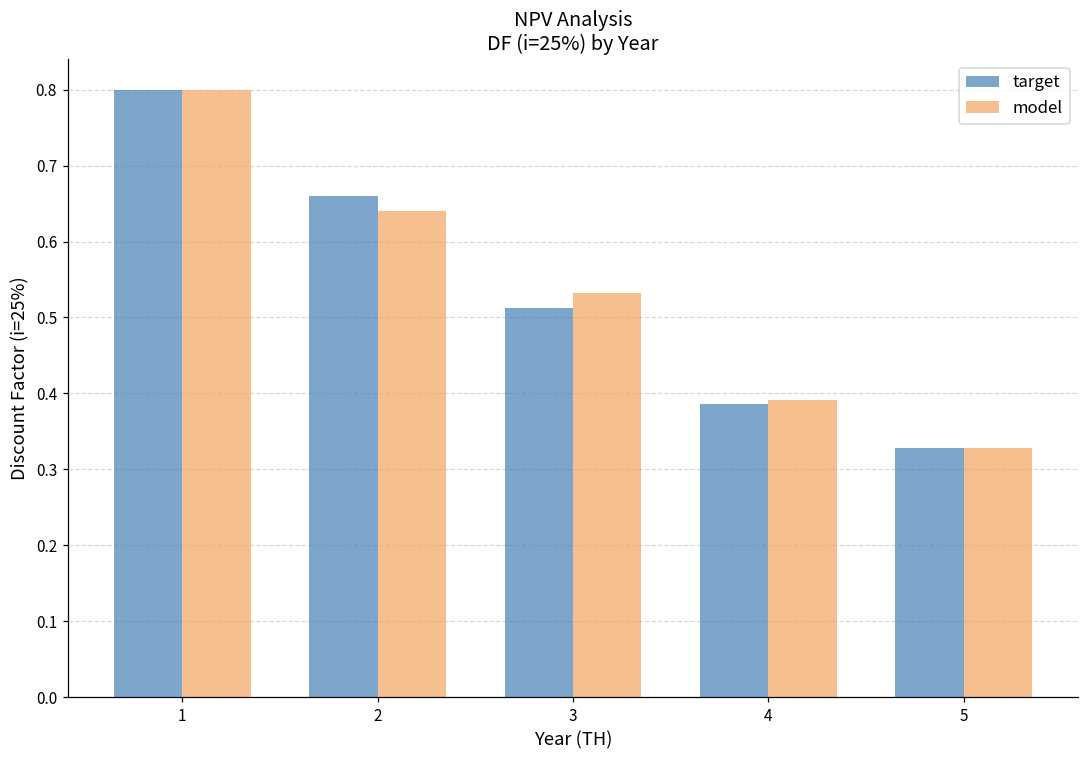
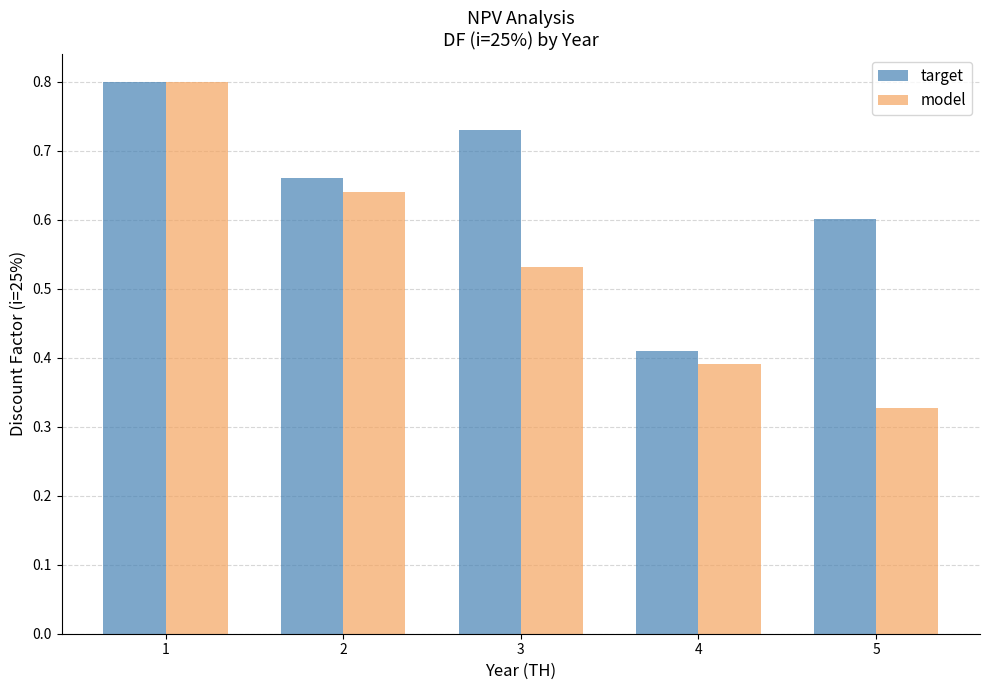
target, 3: 0.51 -> 0.73
target, 4: 0.39 -> 0.41
target, 5: 0.33 -> 0.60
